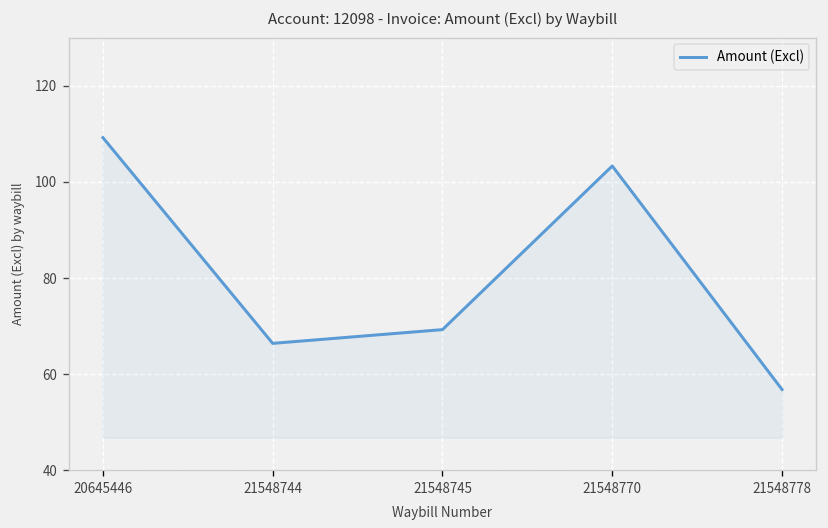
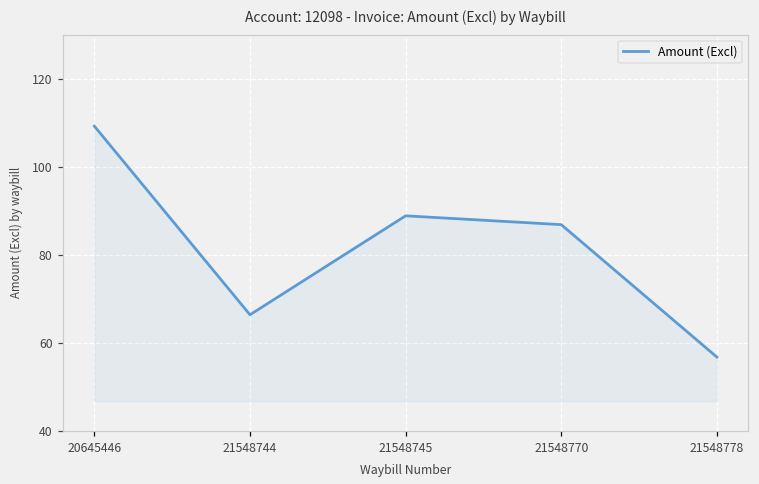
21548745: 69 -> 89
21548770: 103 -> 87
